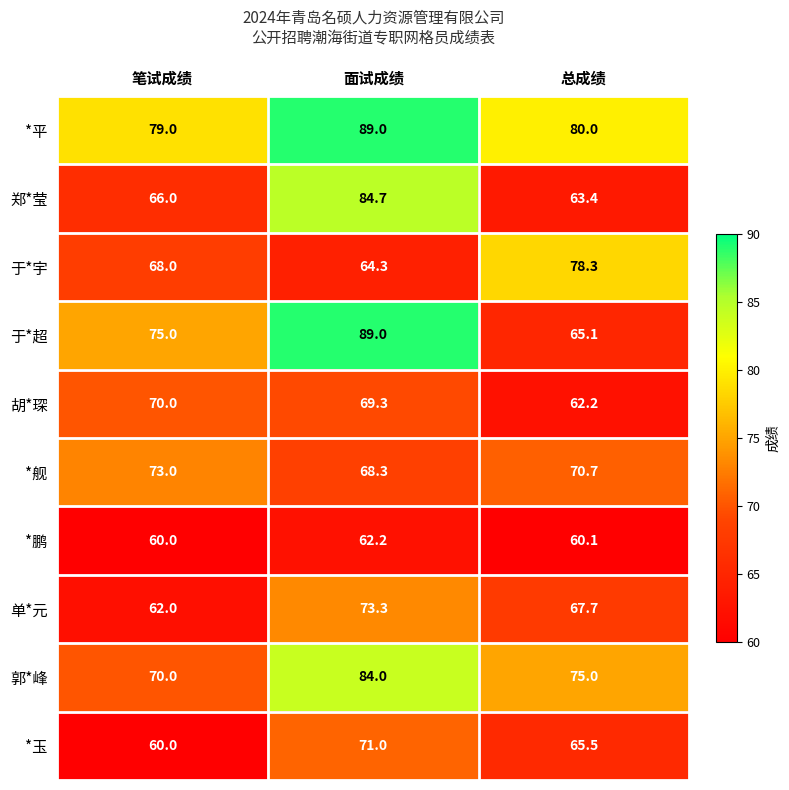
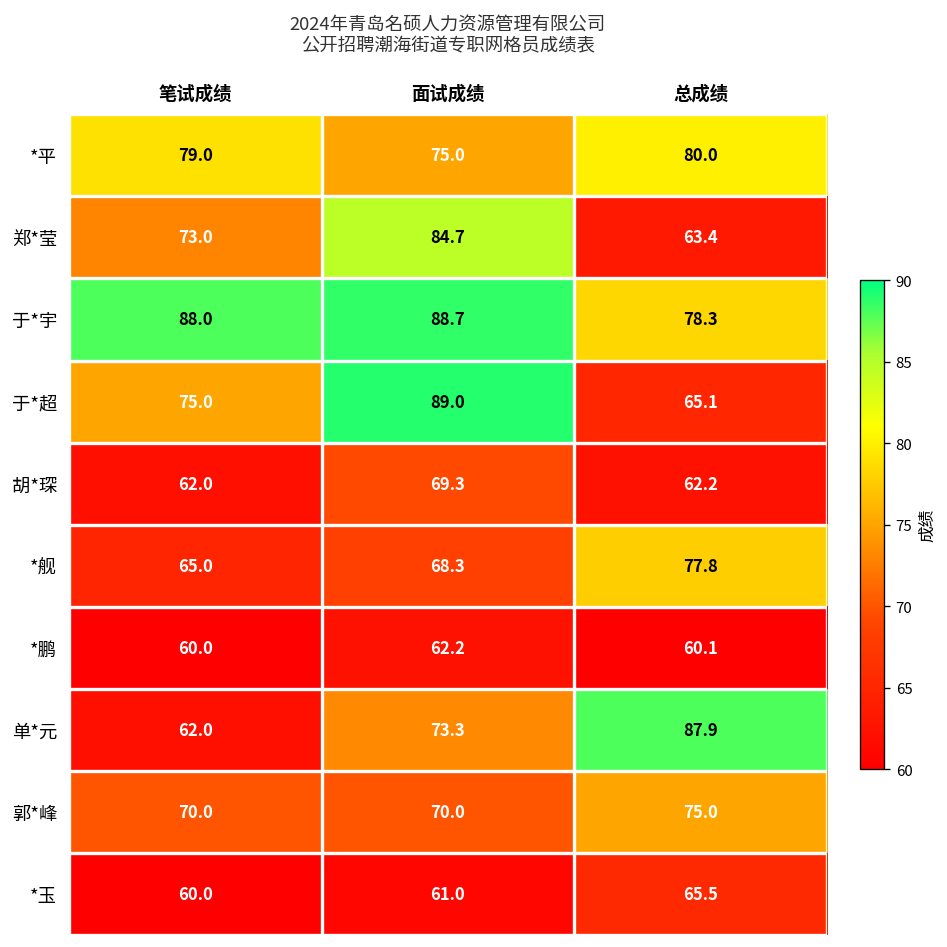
*平, 面试成绩: 89.0 -> 75.0
郑*莹, 笔试成绩: 66.0 -> 73.0
于*宇, 笔试成绩: 68.0 -> 88.0
于*宇, 面试成绩: 64.3 -> 88.7
胡*琛, 笔试成绩: 70.0 -> 62.0
*舰, 笔试成绩: 73.0 -> 65.0
*舰, 总成绩: 70.7 -> 77.8
单*元, 总成绩: 67.7 -> 87.9
郭*峰, 面试成绩: 84.0 -> 70.0
*玉, 面试成绩: 71.0 -> 61.0
